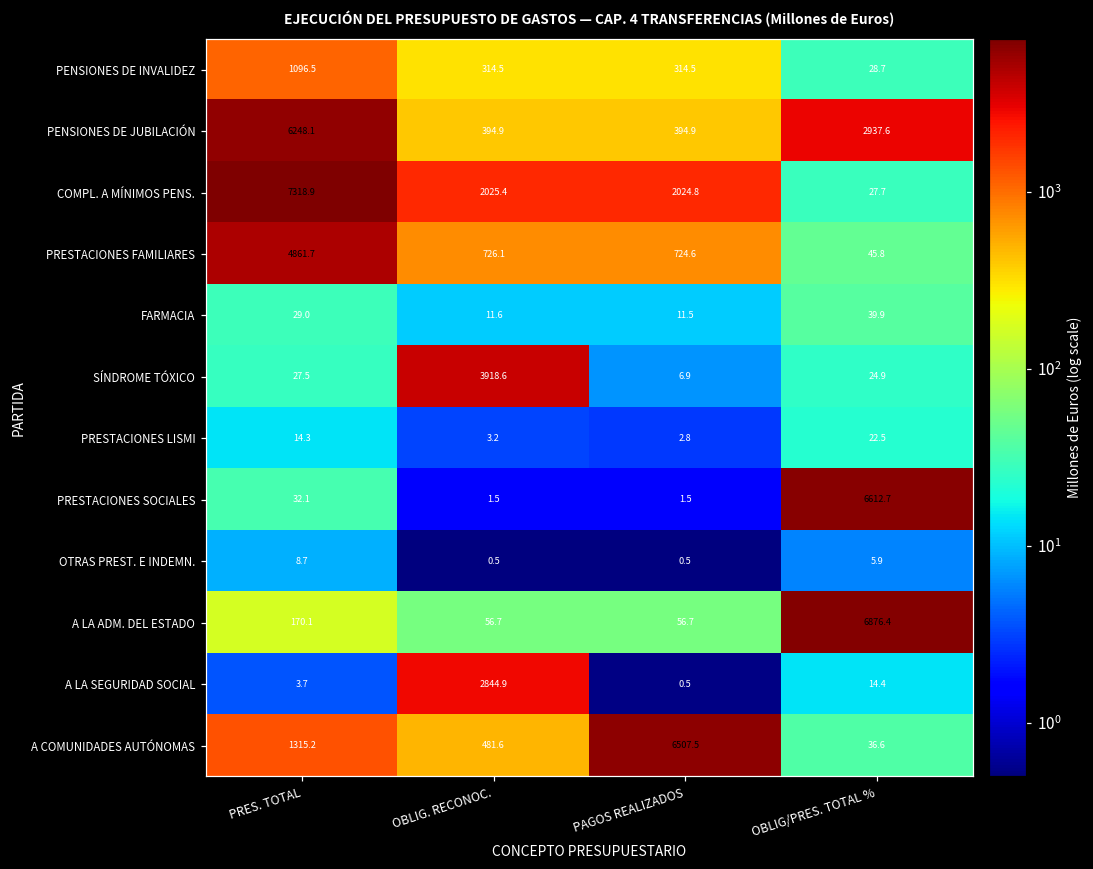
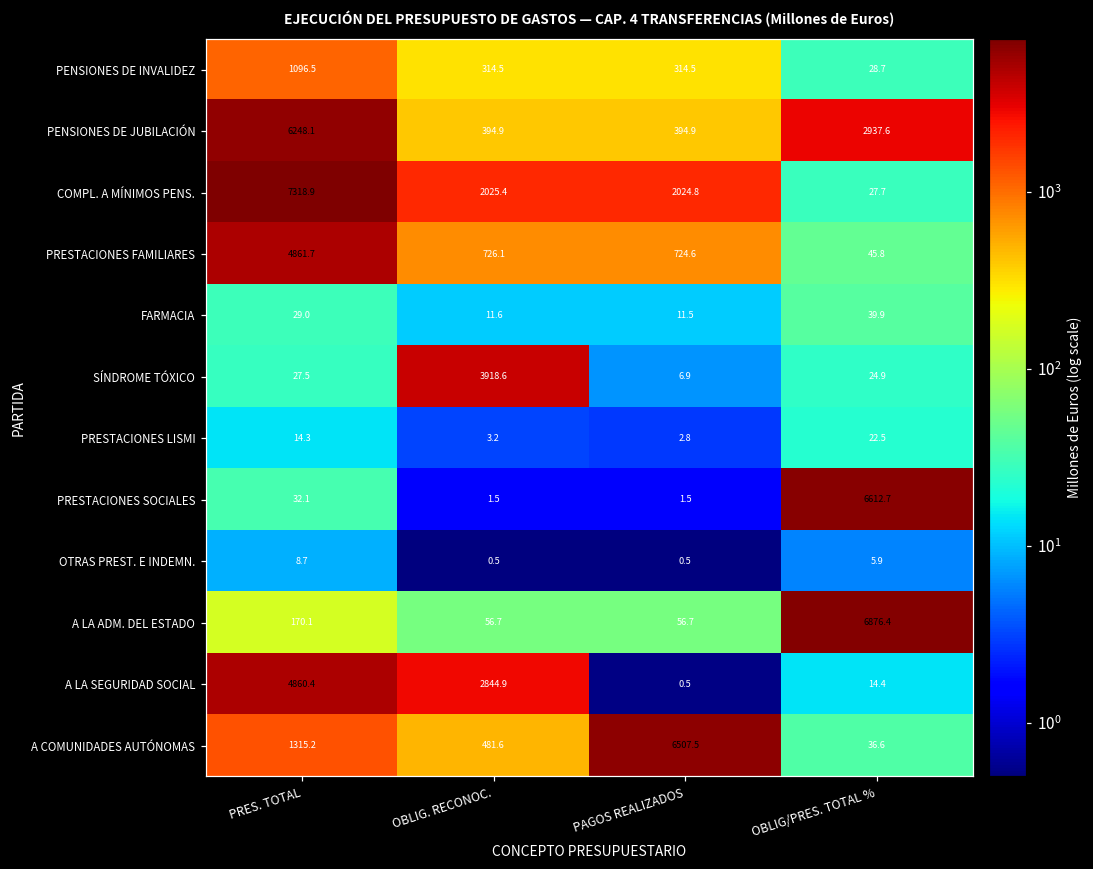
A LA SEGURIDAD SOCIAL, PRES. TOTAL: 3.7 -> 4860.4
